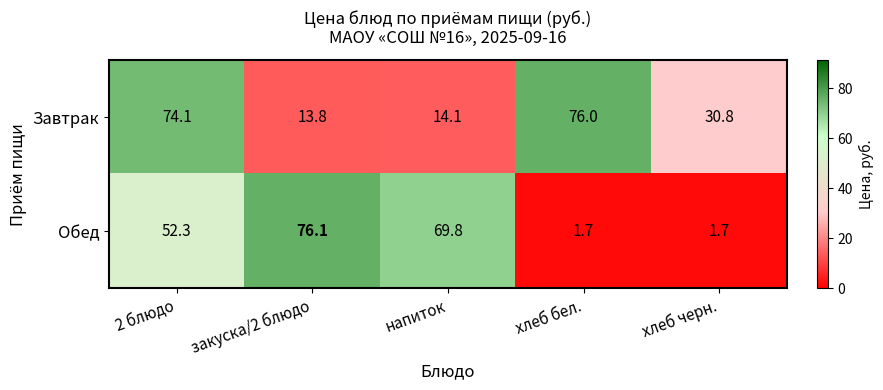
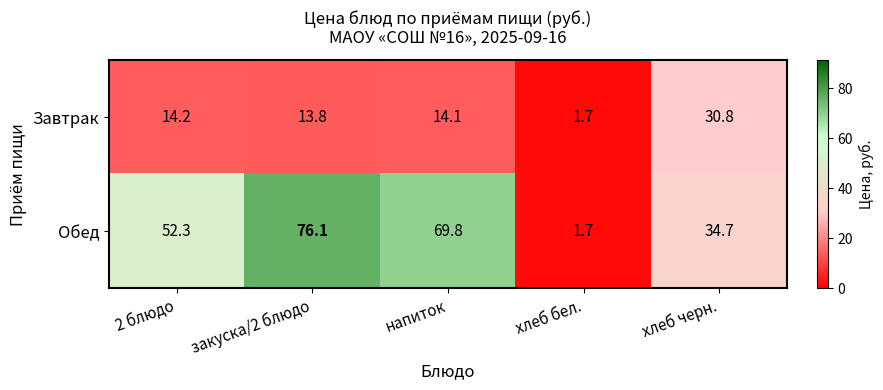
Завтрак, 2 блюдо: 74.1 -> 14.2
Завтрак, хлеб бел.: 76.0 -> 1.7
Обед, хлеб черн.: 1.7 -> 34.7
